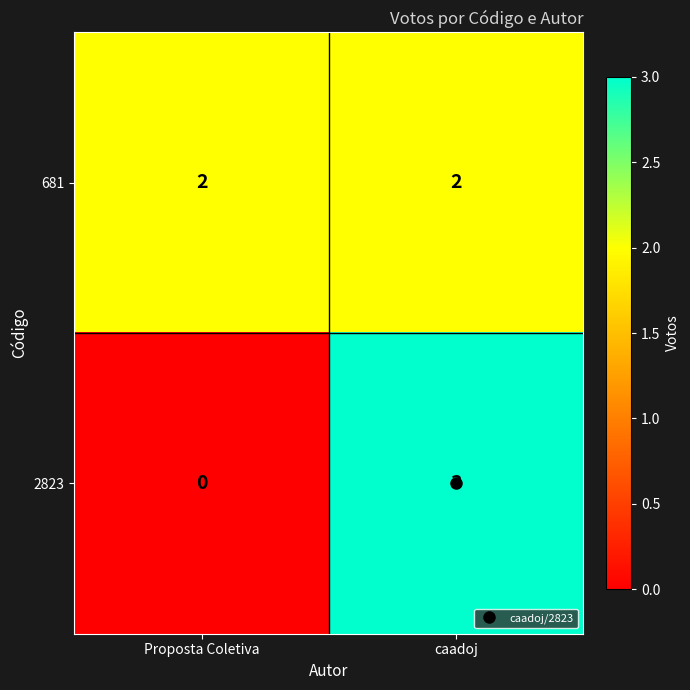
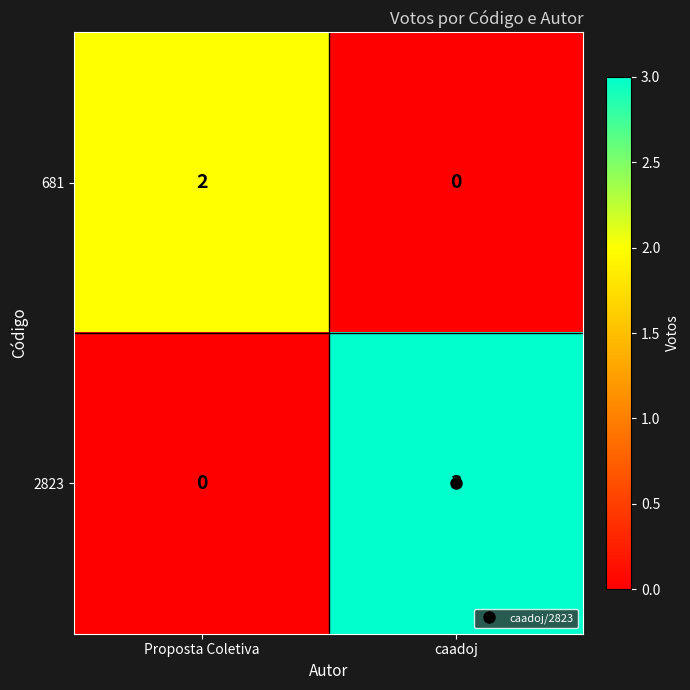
681, caadoj: 2 -> 0
